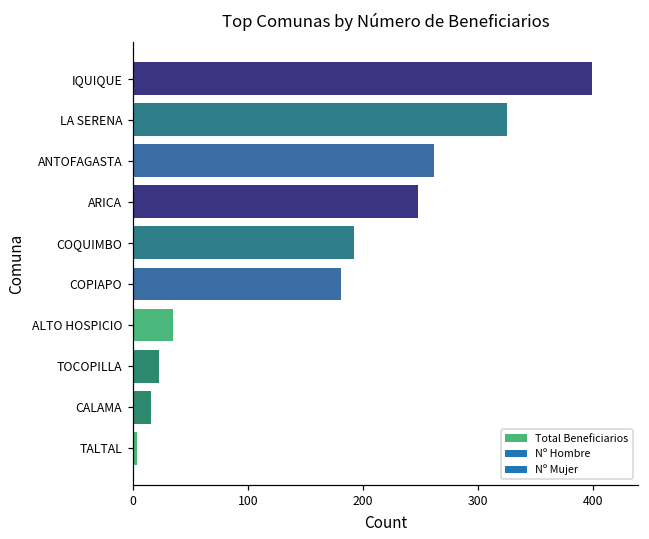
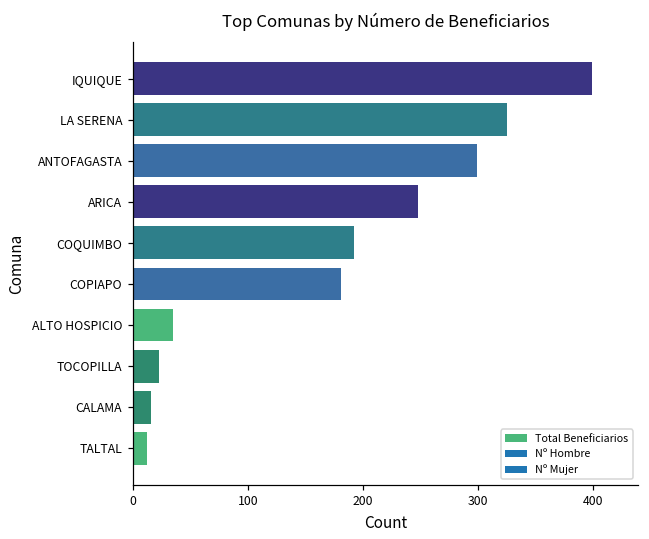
ANTOFAGASTA: 262 -> 299
TALTAL: 4 -> 12
